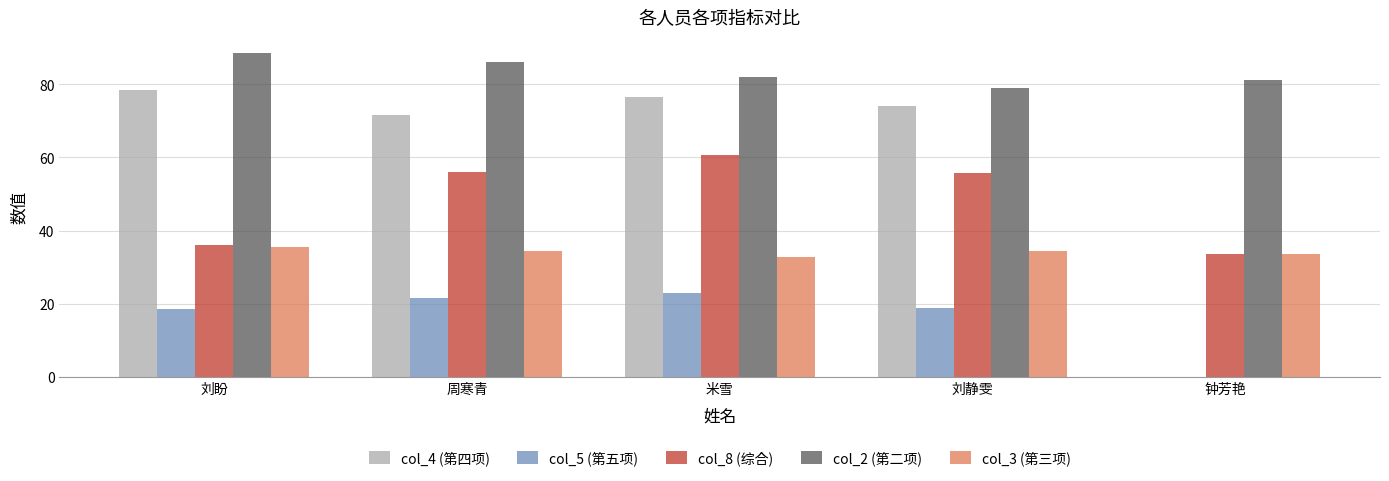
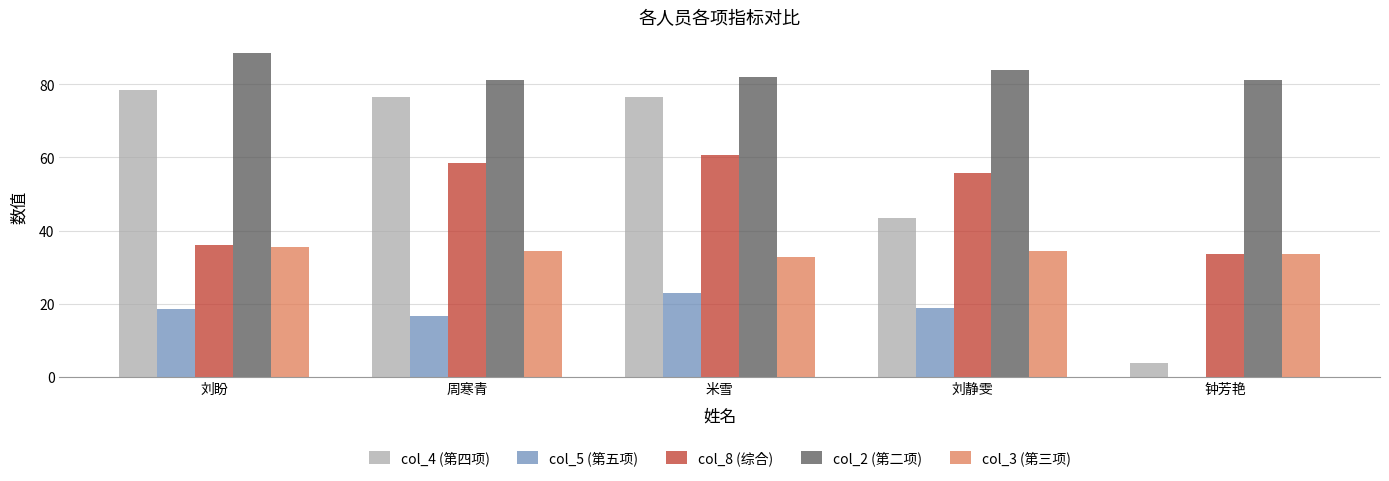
col_4 (第四项), 周寒青: 72 -> 77
col_5 (第五项), 周寒青: 21 -> 17
col_8 (综合), 周寒青: 56 -> 59
col_2 (第二项), 周寒青: 86 -> 81
col_4 (第四项), 刘静雯: 74 -> 43
col_2 (第二项), 刘静雯: 79 -> 84
col_4 (第四项), 钟芳艳: 0 -> 4
